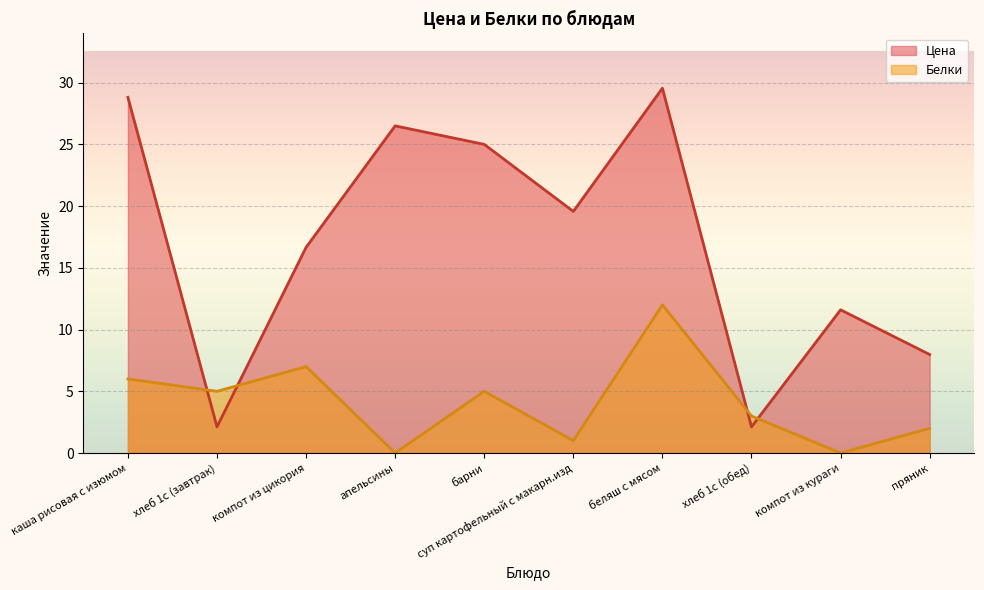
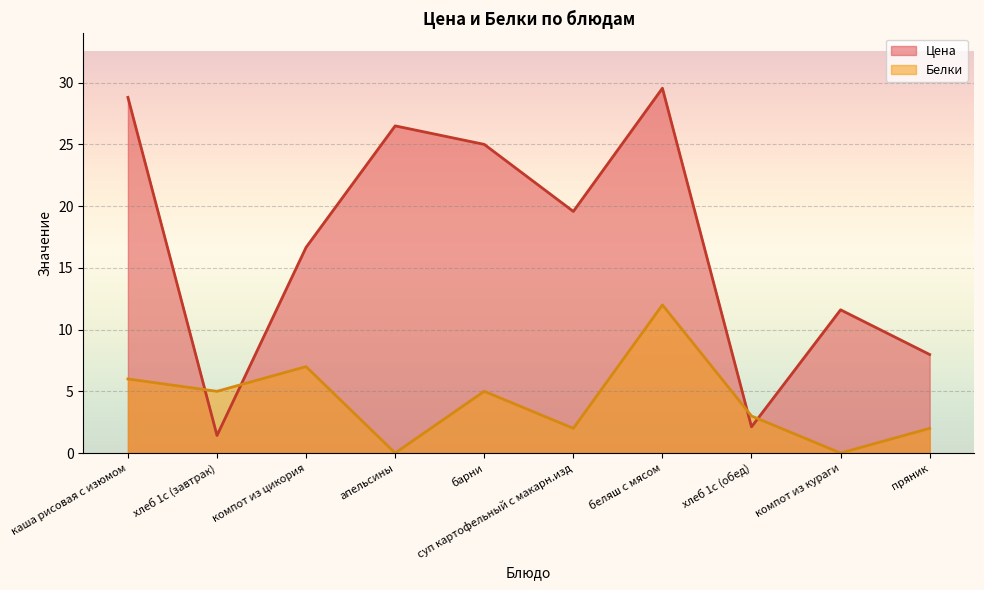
Цена, хлеб 1с (завтрак): 2.1 -> 1.4
Белки, суп картофельный с макарн.изд: 1 -> 2
